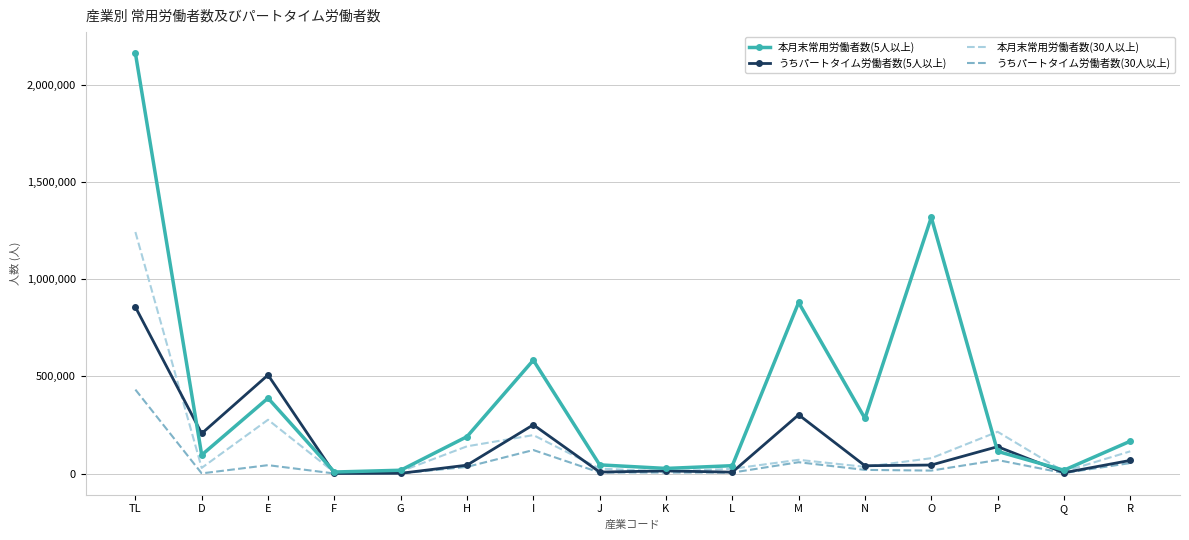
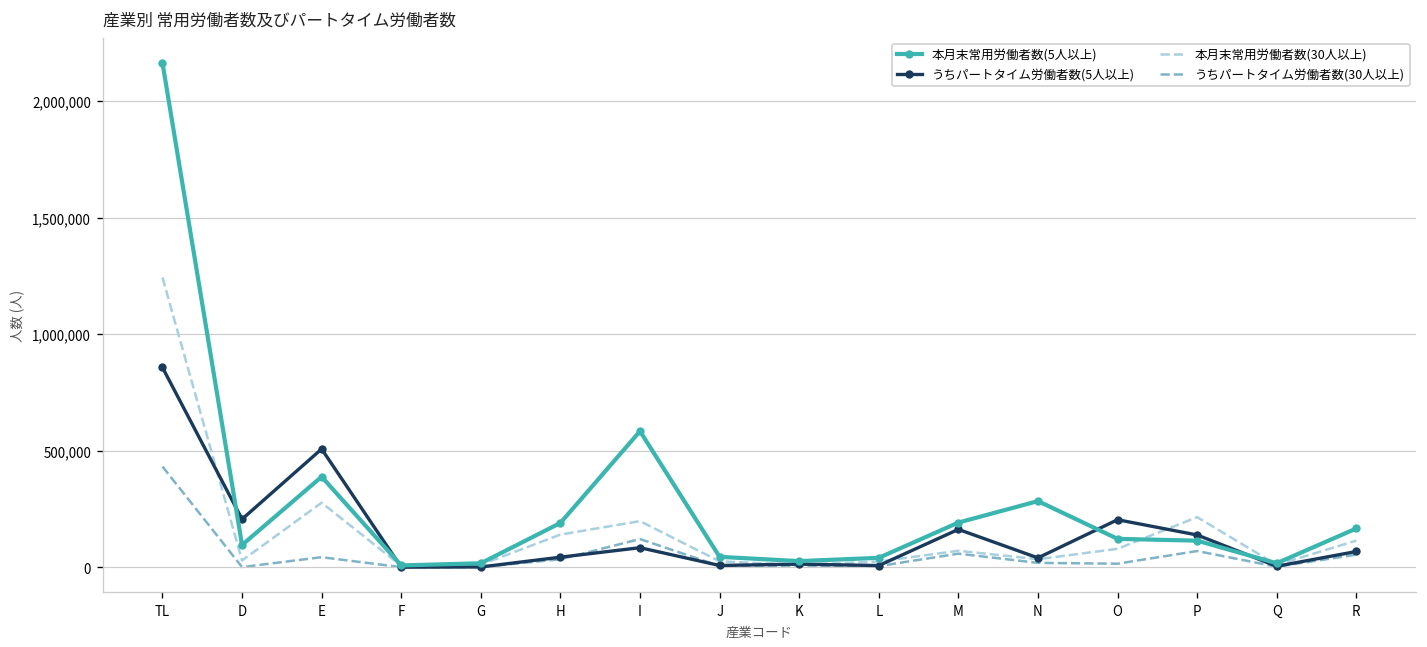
うちパートタイム労働者数(5人以上), I: 250,000 -> 80,000
本月末常用労働者数(5人以上), M: 880,000 -> 190,000
うちパートタイム労働者数(5人以上), M: 300,000 -> 160,000
本月末常用労働者数(5人以上), O: 1,320,000 -> 120,000
うちパートタイム労働者数(5人以上), O: 40,000 -> 200,000
